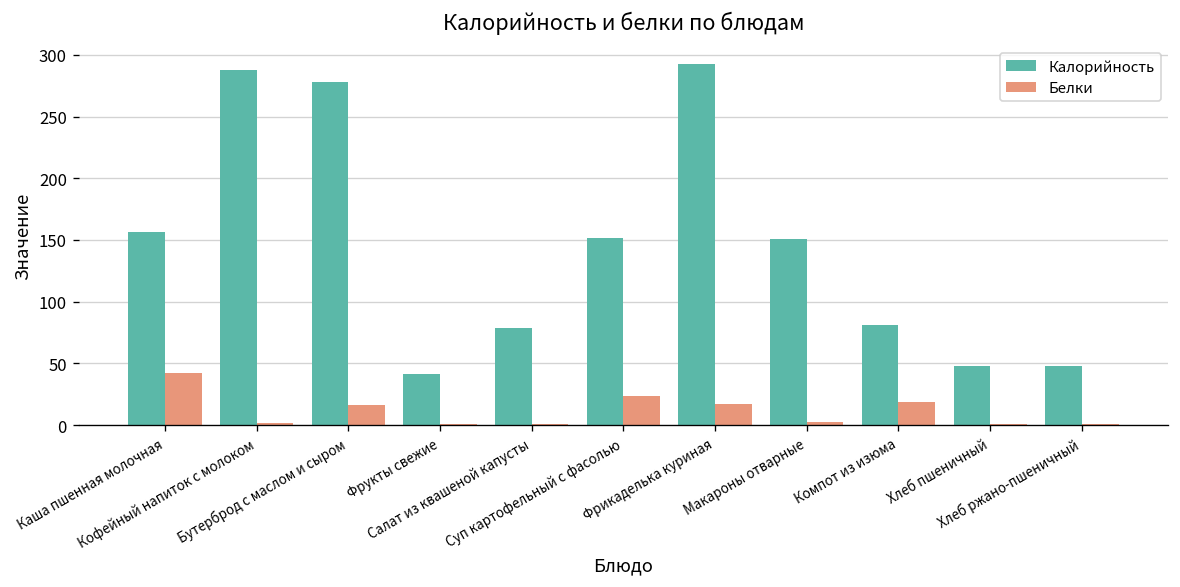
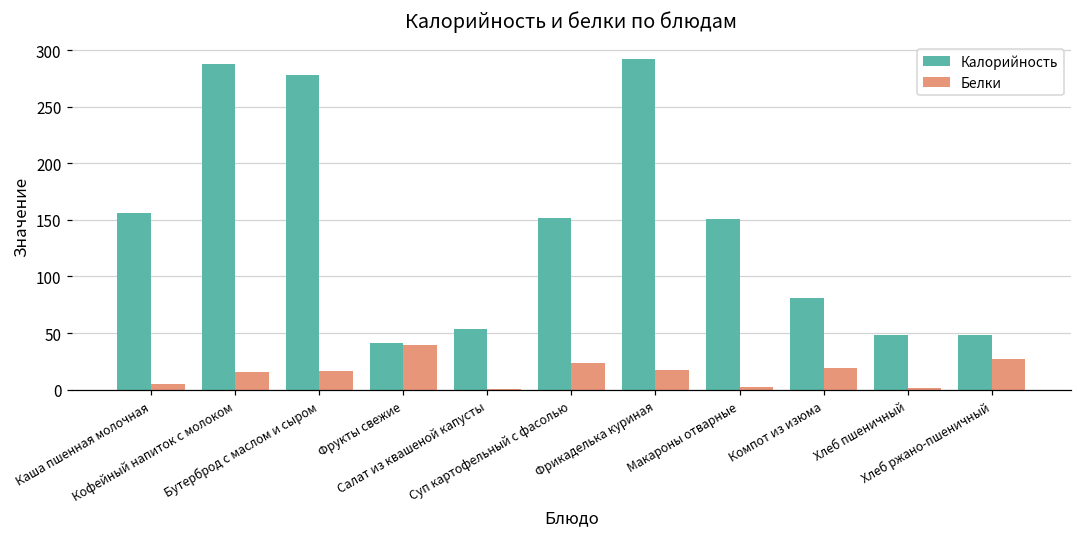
Белки, Каша пшенная молочная: 42 -> 5
Белки, Кофейный напиток с молоком: 2 -> 15
Белки, Фрукты свежие: 1 -> 39
Калорийность, Салат из квашеной капусты: 79 -> 54
Белки, Хлеб ржано-пшеничный: 1 -> 27
